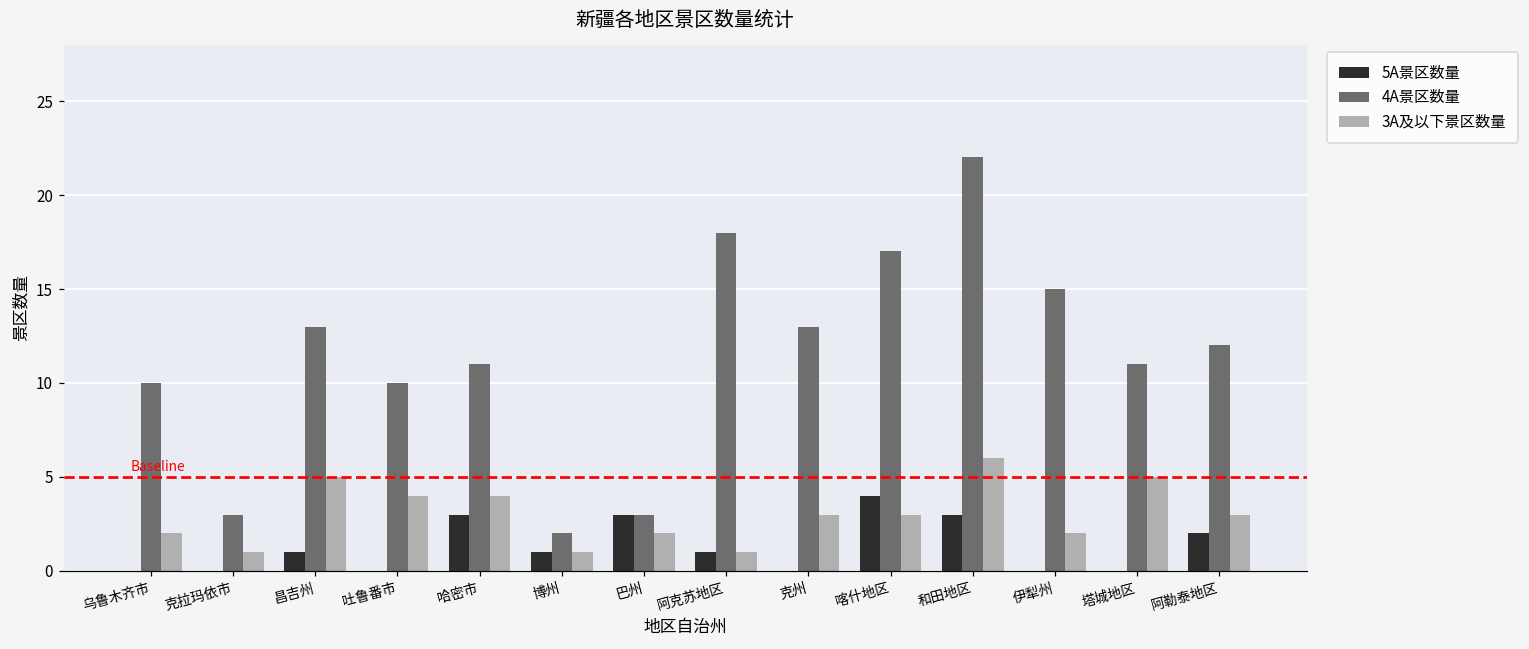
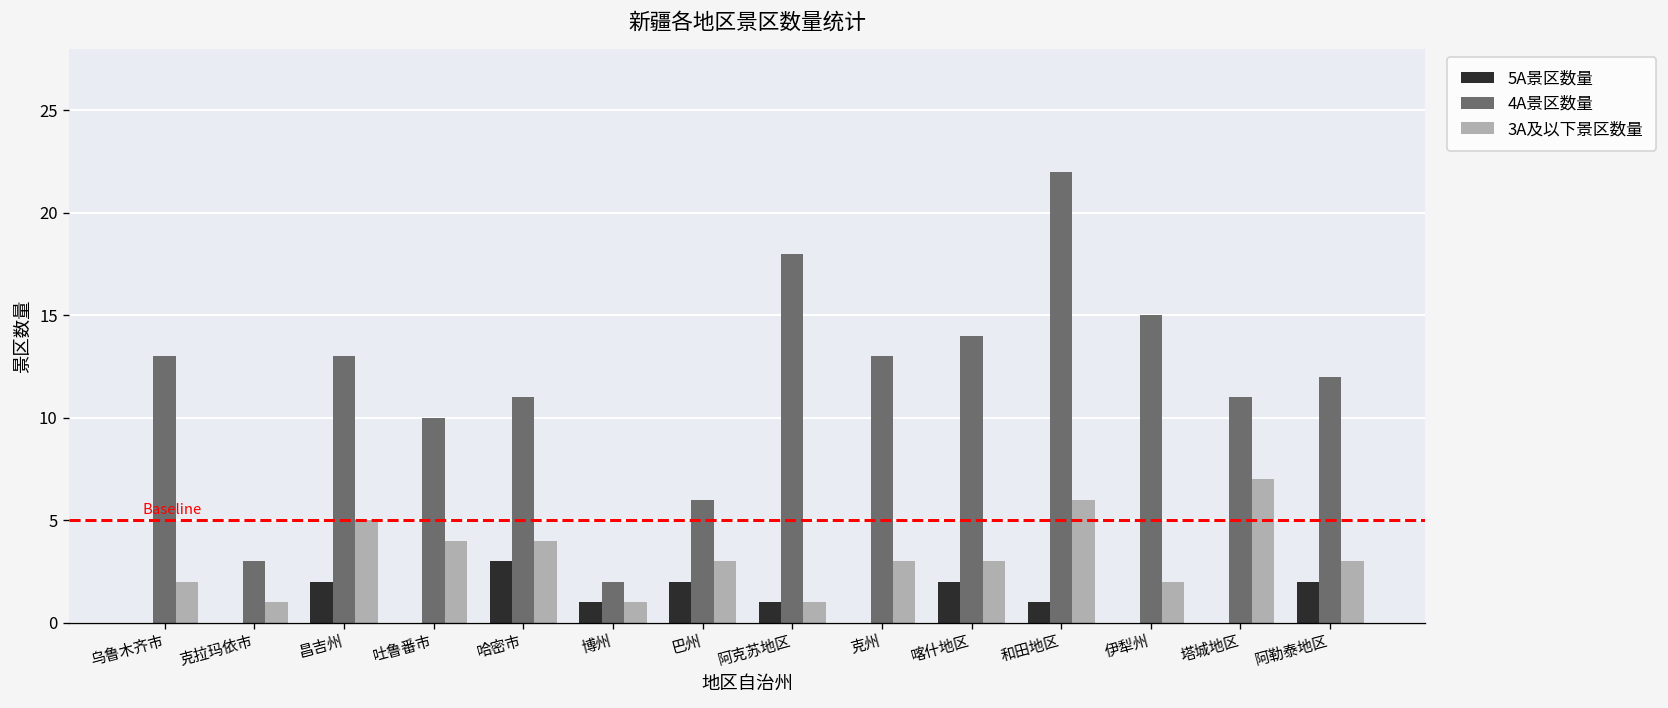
4A景区数量, 乌鲁木齐市: 10 -> 13
5A景区数量, 昌吉州: 1 -> 2
5A景区数量, 巴州: 3 -> 2
4A景区数量, 巴州: 3 -> 6
3A及以下景区数量, 巴州: 2 -> 3
5A景区数量, 喀什地区: 4 -> 2
4A景区数量, 喀什地区: 17 -> 14
5A景区数量, 和田地区: 3 -> 1
3A及以下景区数量, 塔城地区: 5 -> 7
